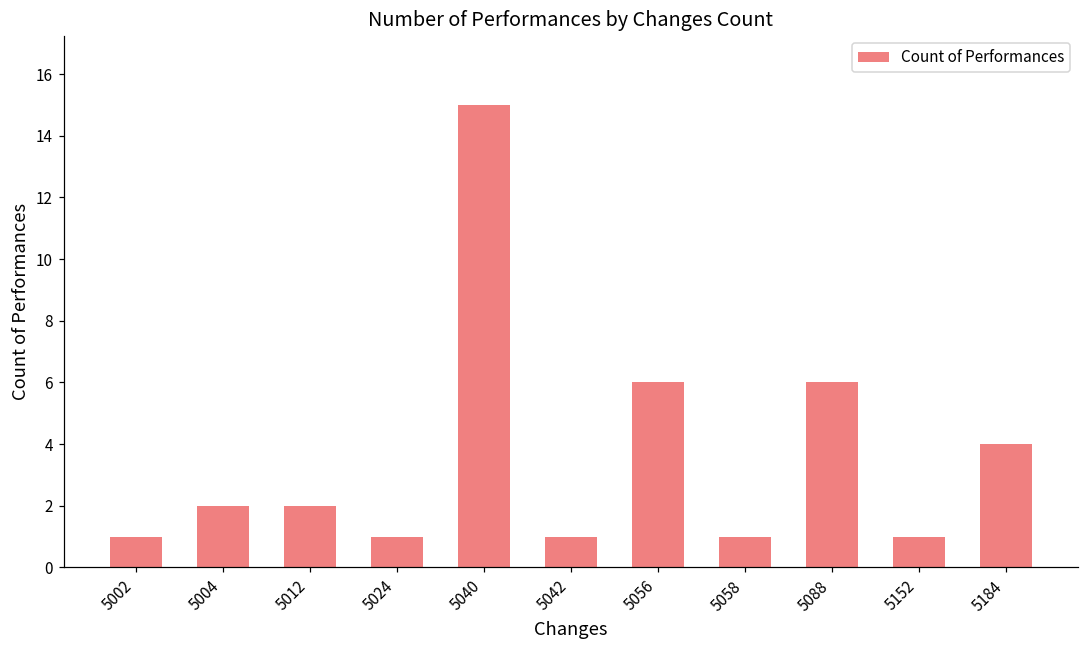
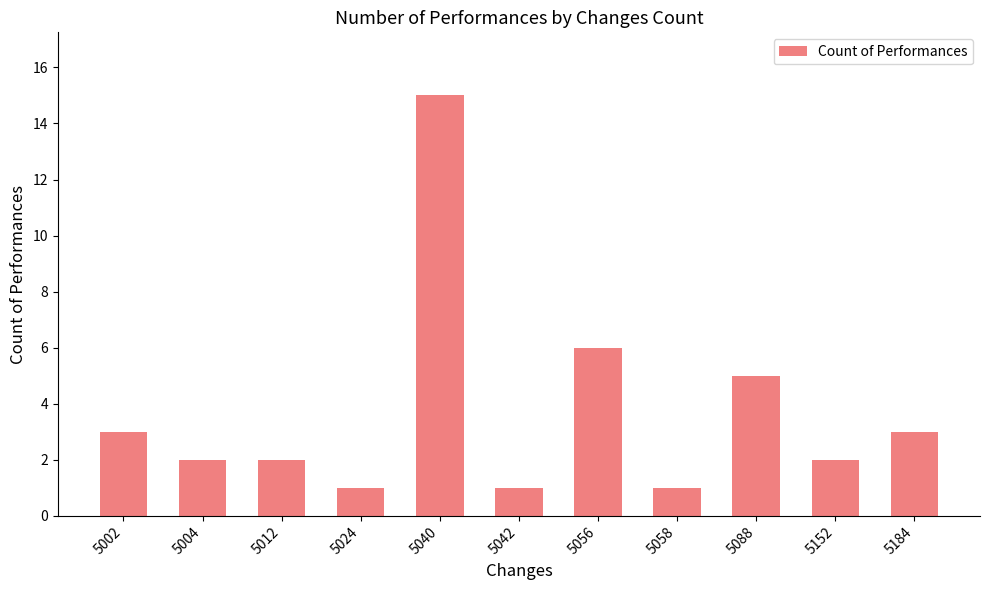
5002: 1 -> 3
5088: 6 -> 5
5152: 1 -> 2
5184: 4 -> 3
